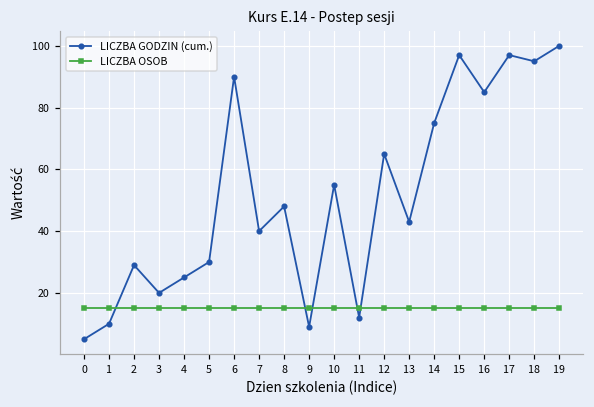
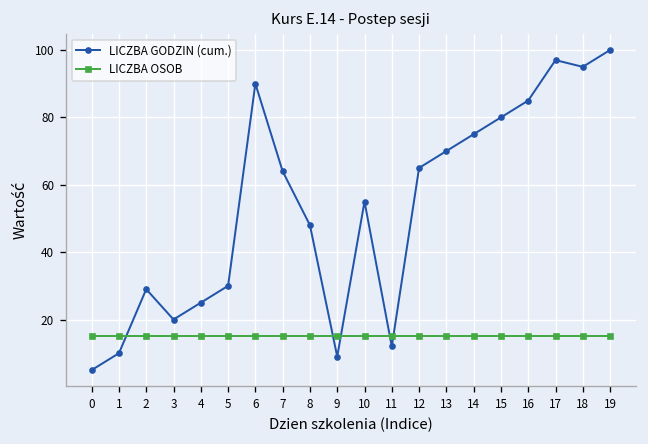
LICZBA GODZIN (cum.), 7: 40 -> 64
LICZBA GODZIN (cum.), 13: 43 -> 70
LICZBA GODZIN (cum.), 15: 97 -> 80
